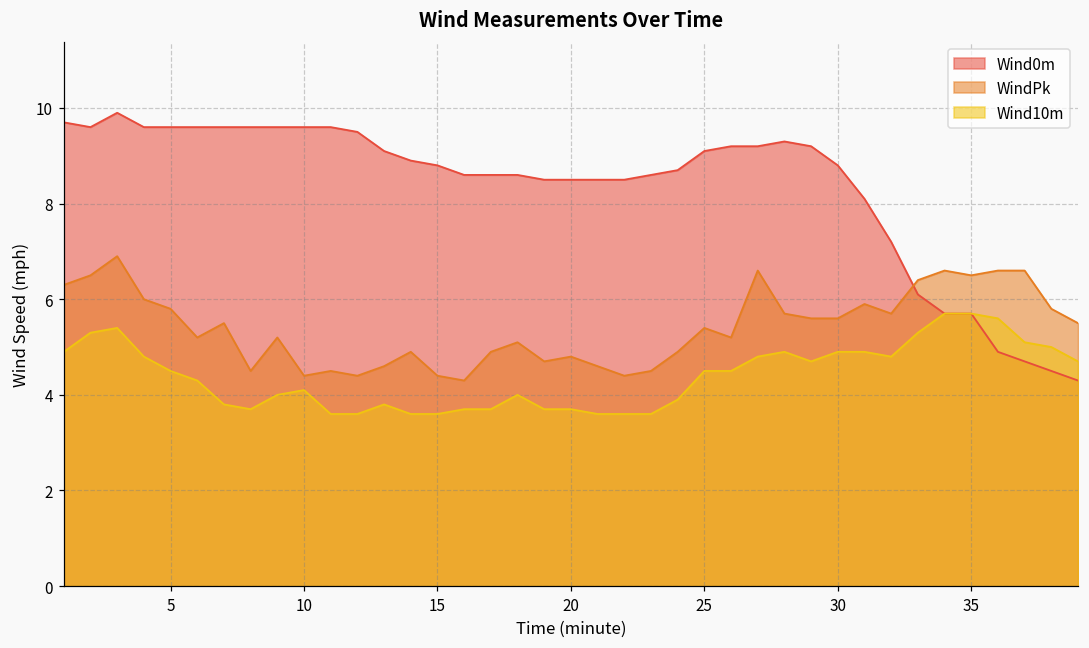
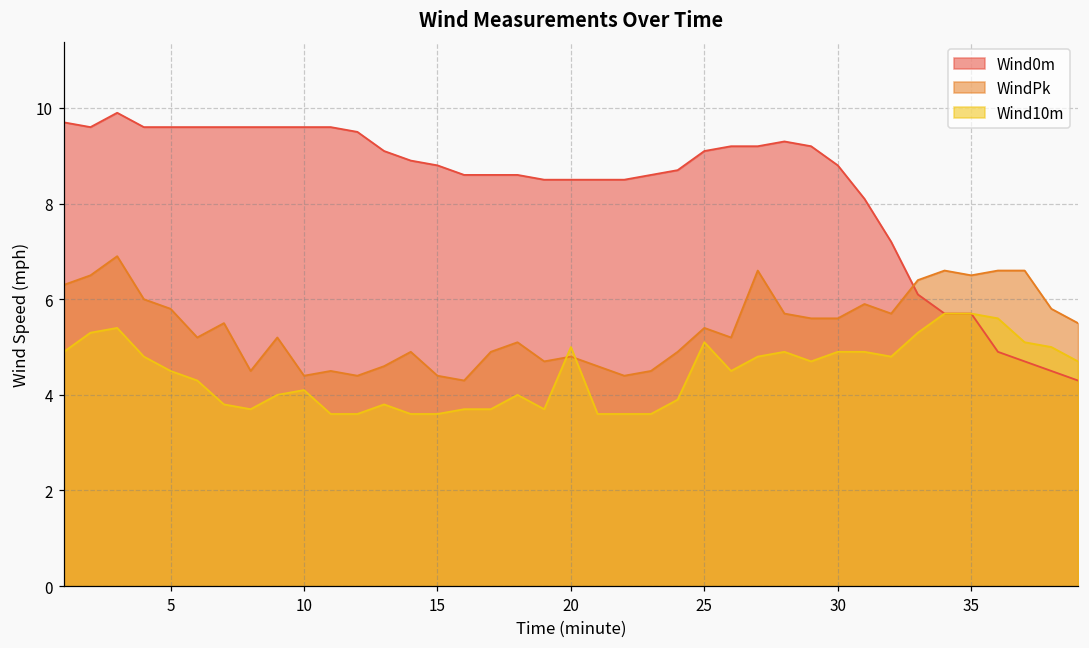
Wind10m, 20: 3.7 -> 5.0
Wind10m, 25: 4.5 -> 5.1
